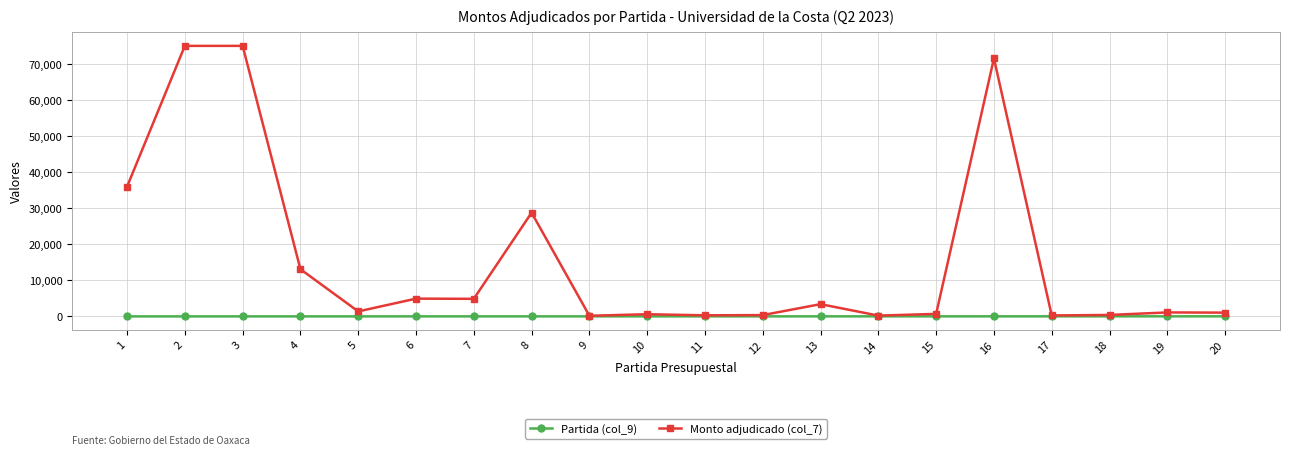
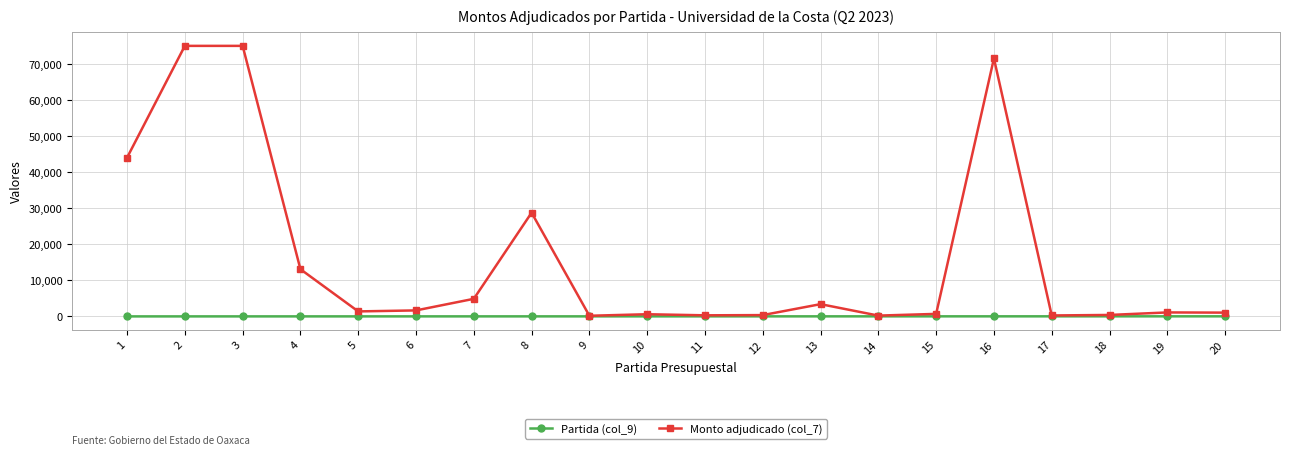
Monto adjudicado (col_7), 1: 36,000 -> 44,000
Monto adjudicado (col_7), 6: 5,000 -> 2,000
